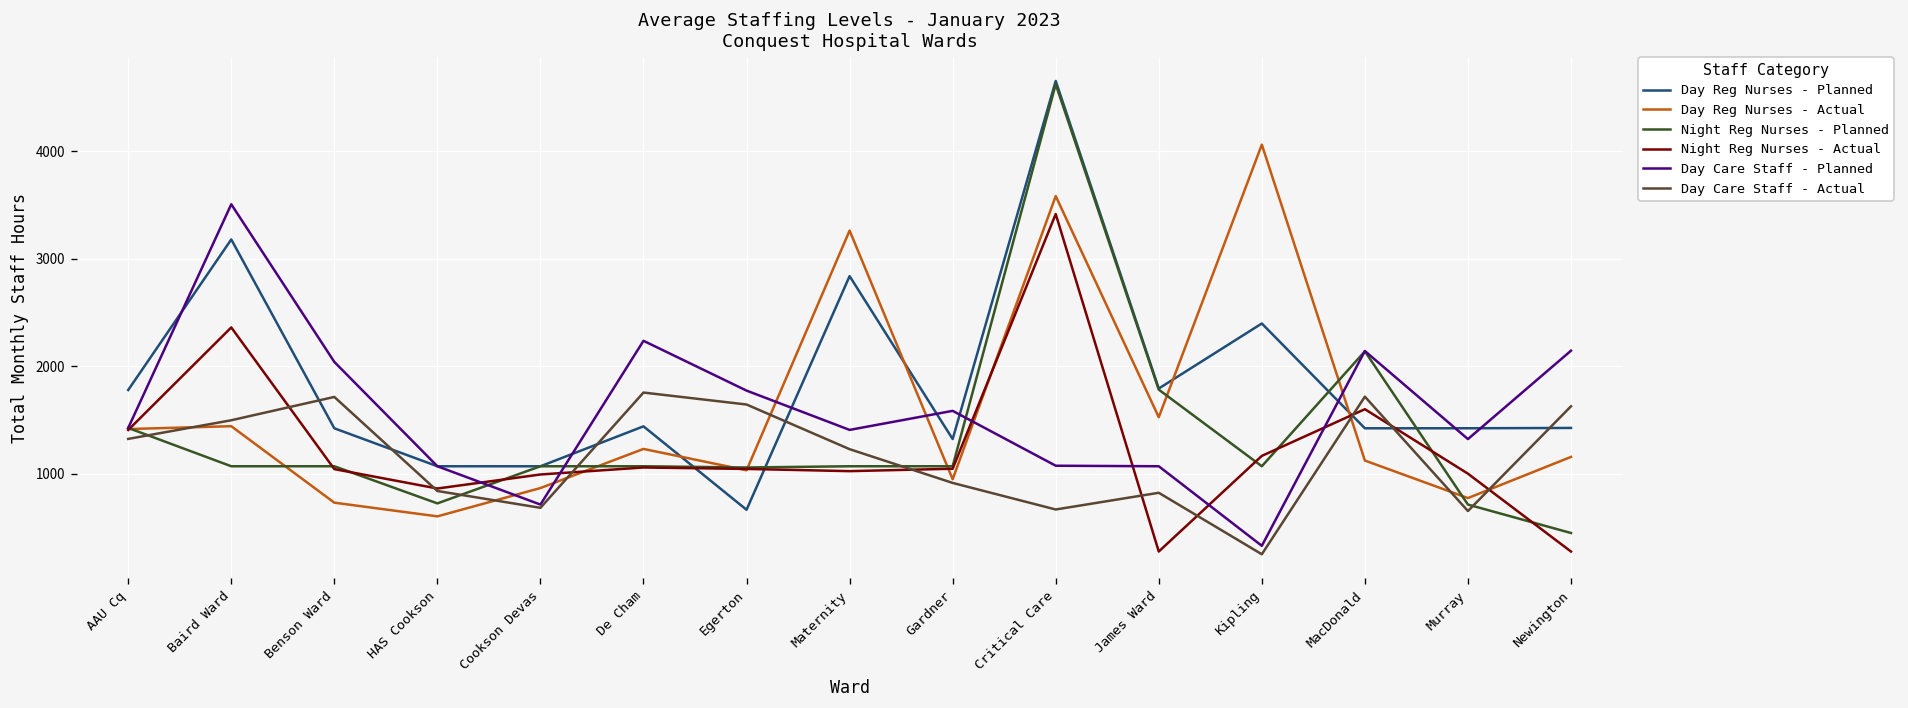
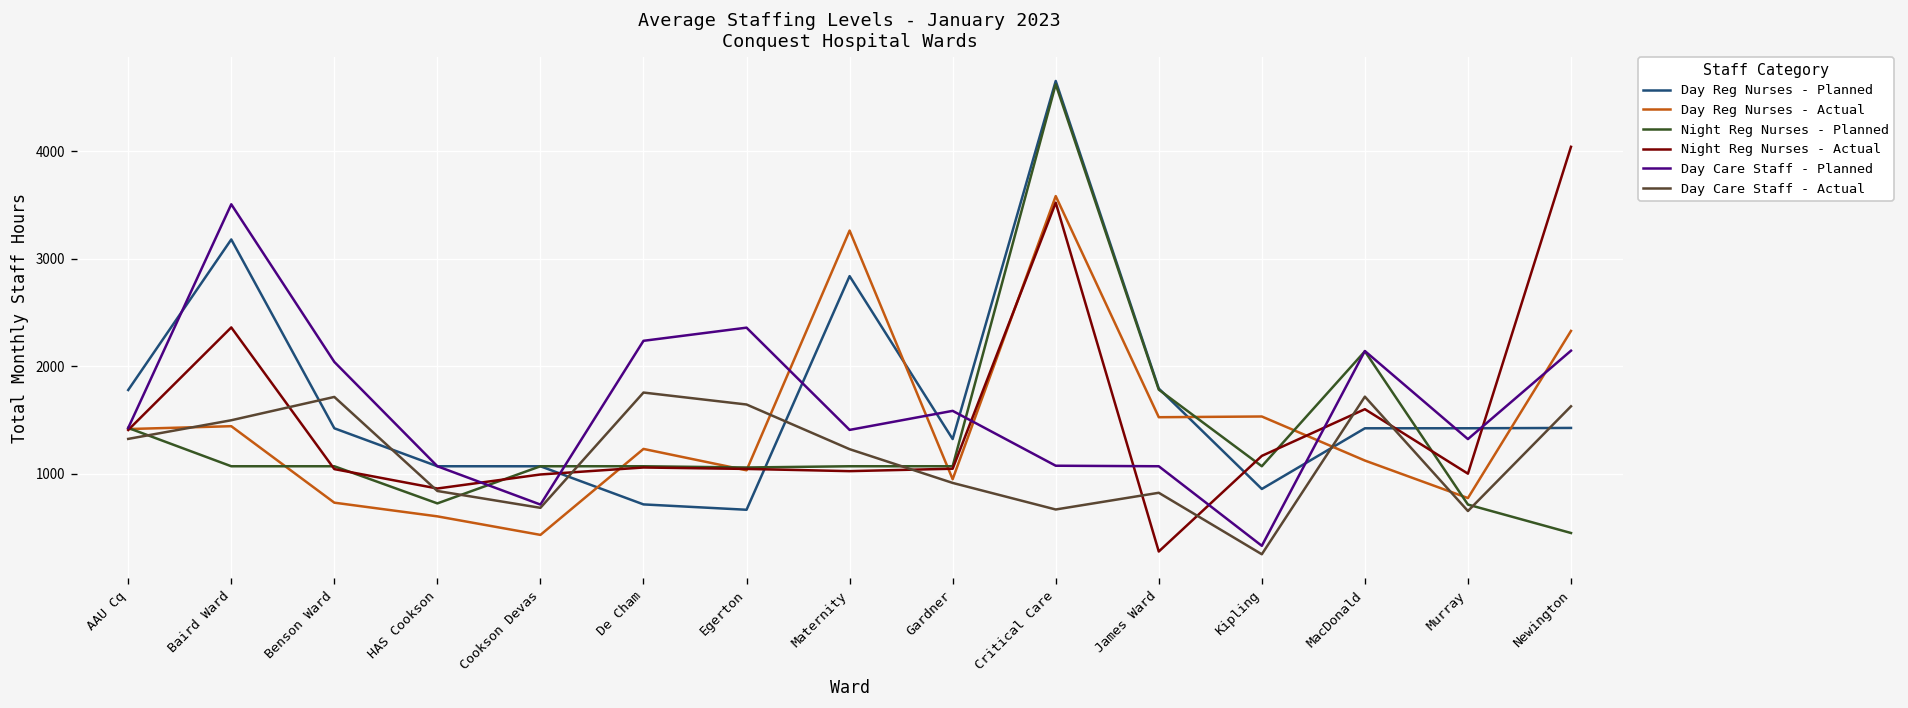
Day Reg Nurses - Actual, Cookson Devas: 900 -> 400
Day Reg Nurses - Planned, De Cham: 1400 -> 700
Day Care Staff - Planned, Egerton: 1800 -> 2400
Night Reg Nurses - Actual, Critical Care: 3400 -> 3500
Day Reg Nurses - Planned, Kipling: 2400 -> 900
Day Reg Nurses - Actual, Kipling: 4100 -> 1500
Day Reg Nurses - Actual, Newington: 1200 -> 2300
Night Reg Nurses - Actual, Newington: 300 -> 4000
